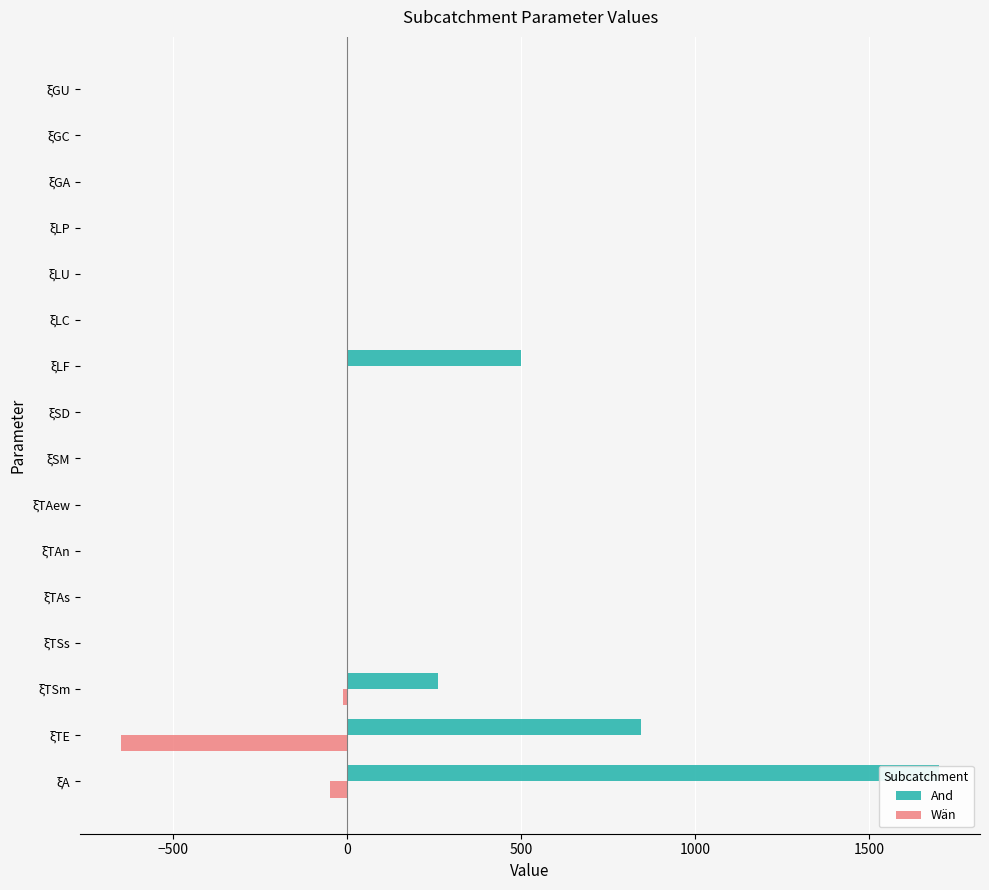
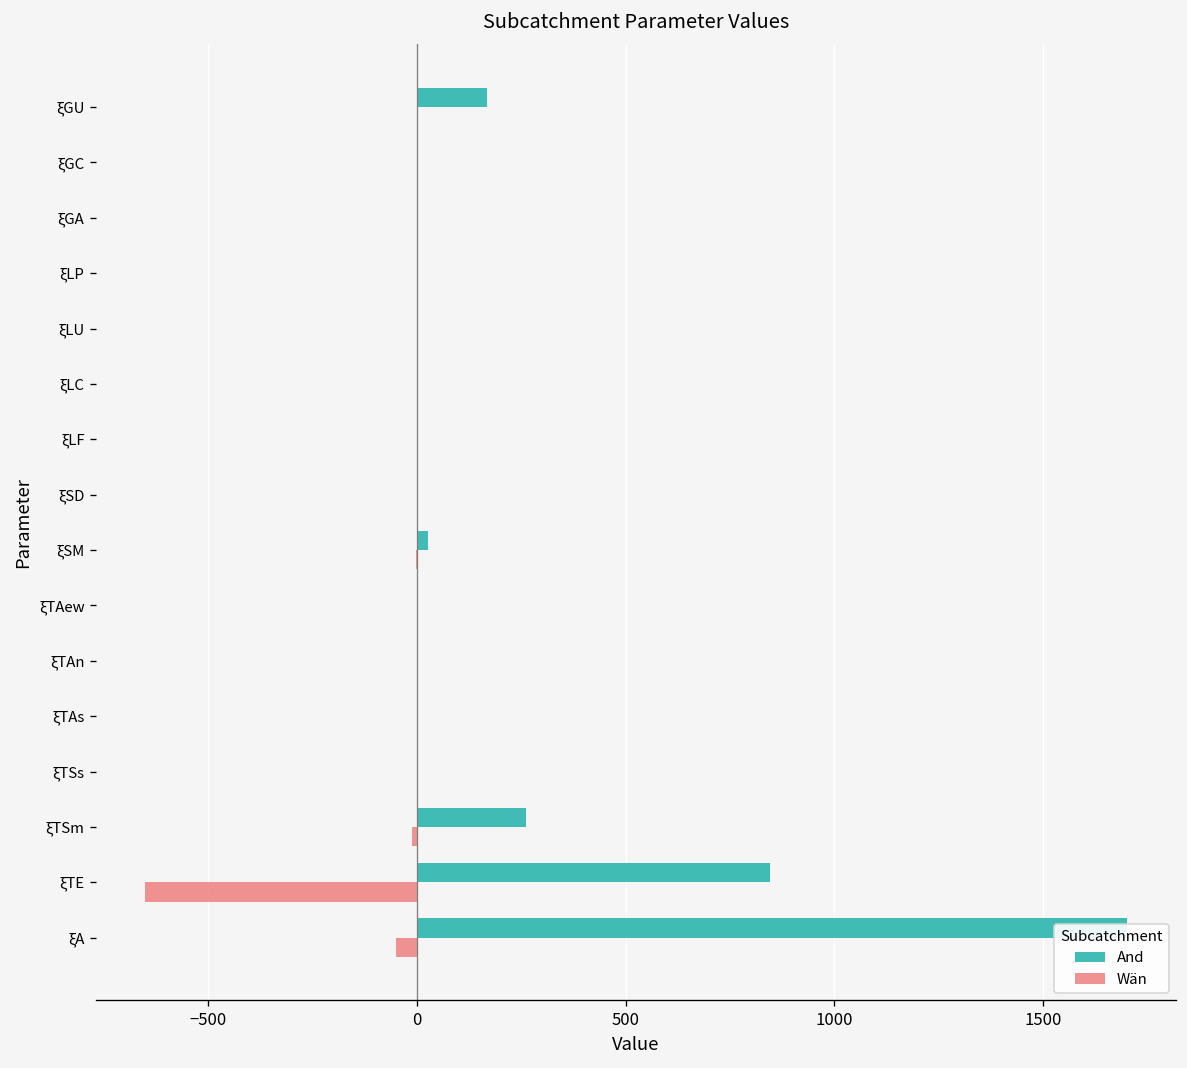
And, ξGU: 0 -> 170
And, ξLF: 500 -> 0
And, ξSM: 0 -> 30
